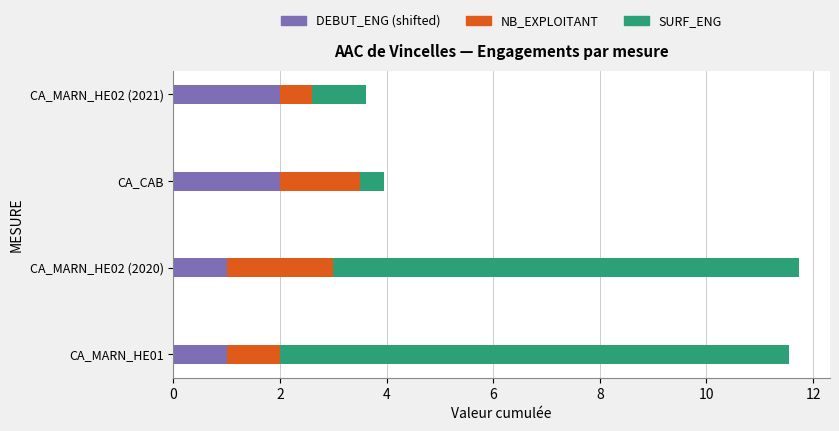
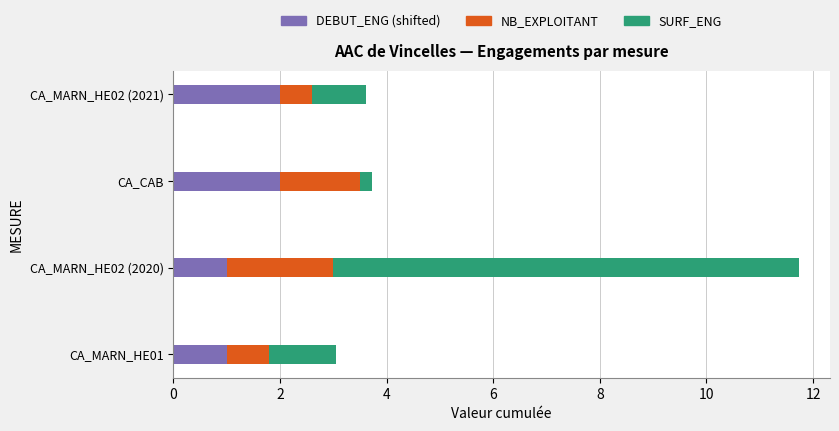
SURF_ENG, CA_CAB: 0.5 -> 0.2
NB_EXPLOITANT, CA_MARN_HE01: 1.0 -> 0.8
SURF_ENG, CA_MARN_HE01: 9.6 -> 1.2
